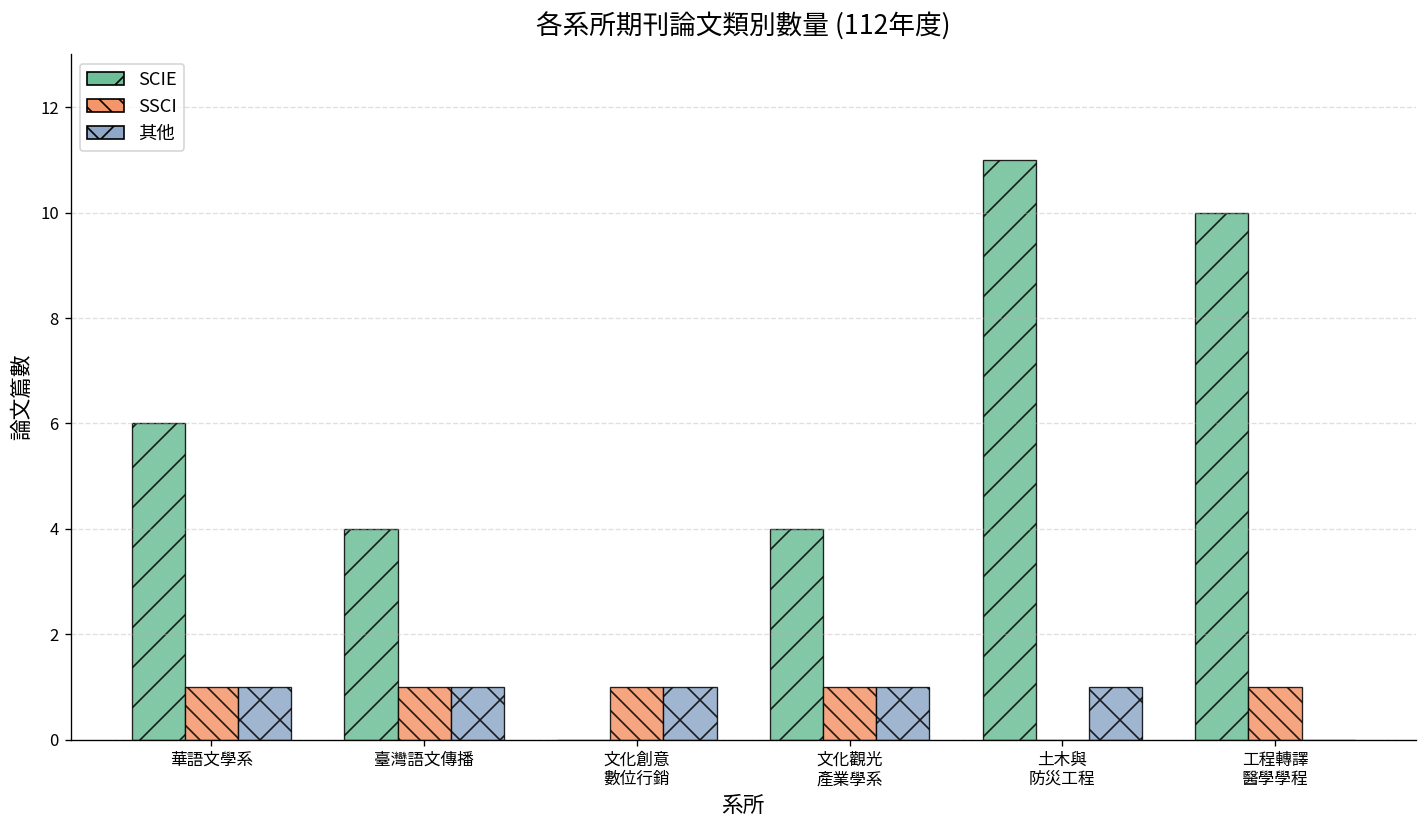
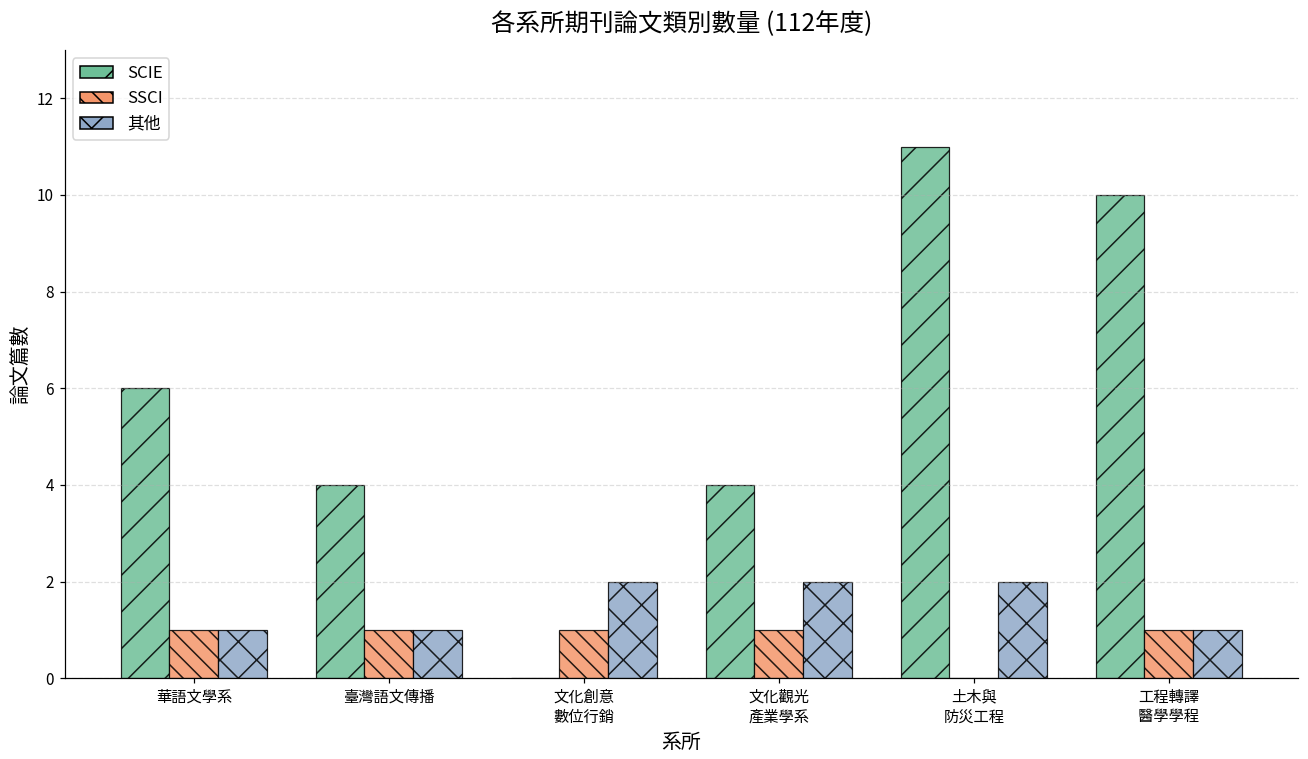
其他, 文化創意 數位行銷: 1 -> 2
其他, 文化觀光 產業學系: 1 -> 2
其他, 土木與 防災工程: 1 -> 2
其他, 工程轉譯 醫學學程: 0 -> 1
